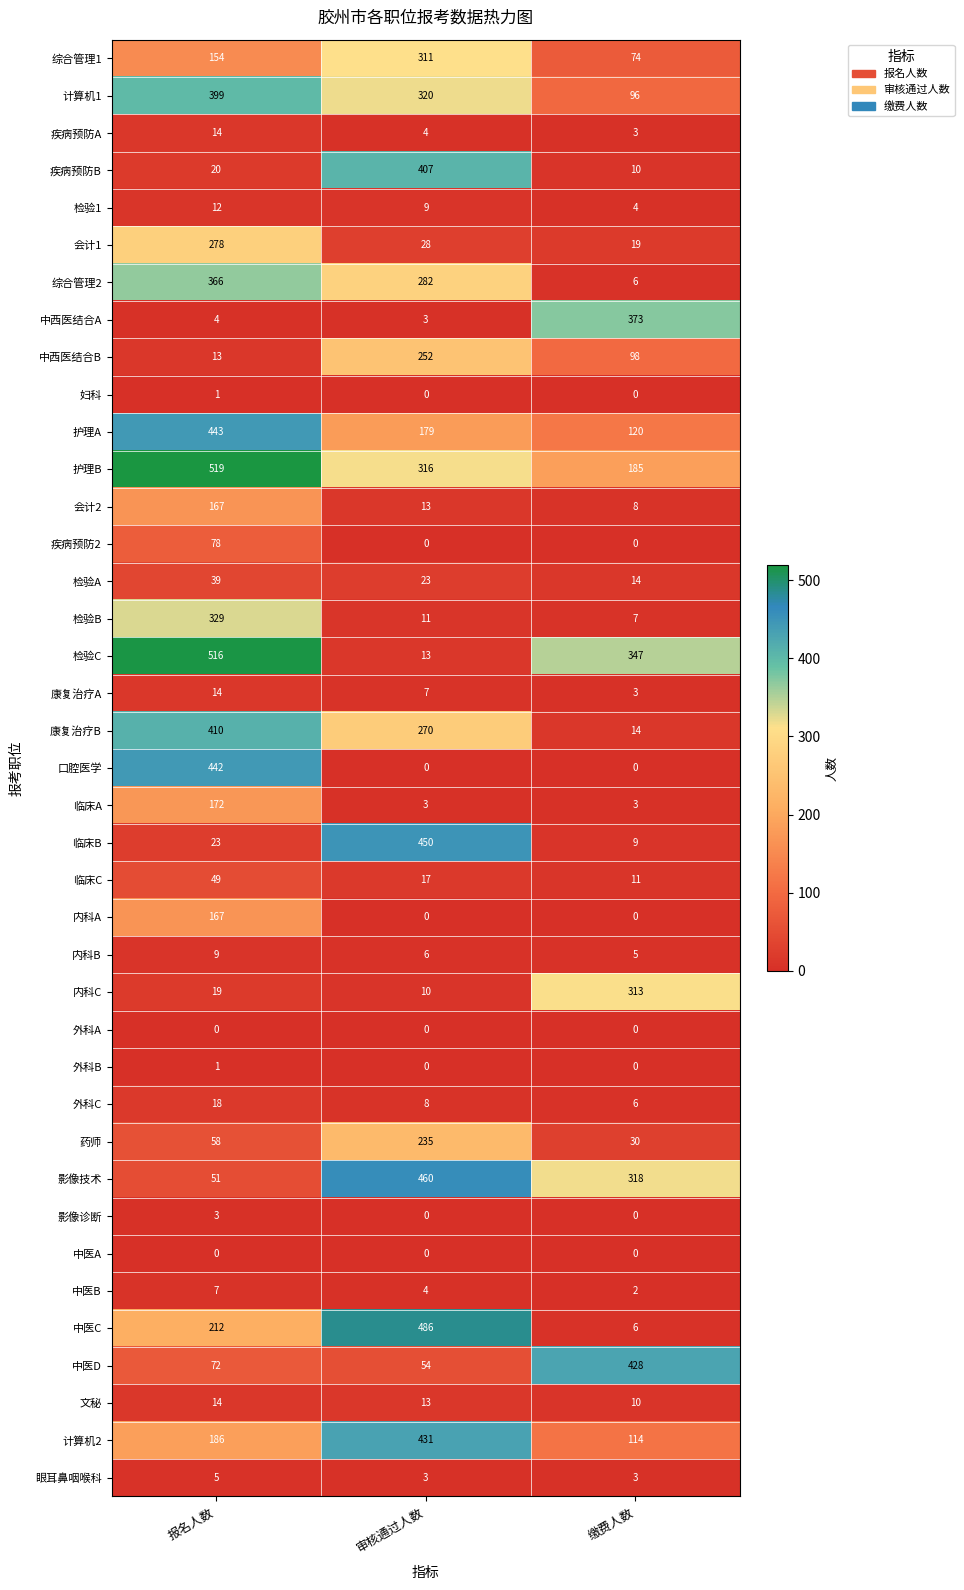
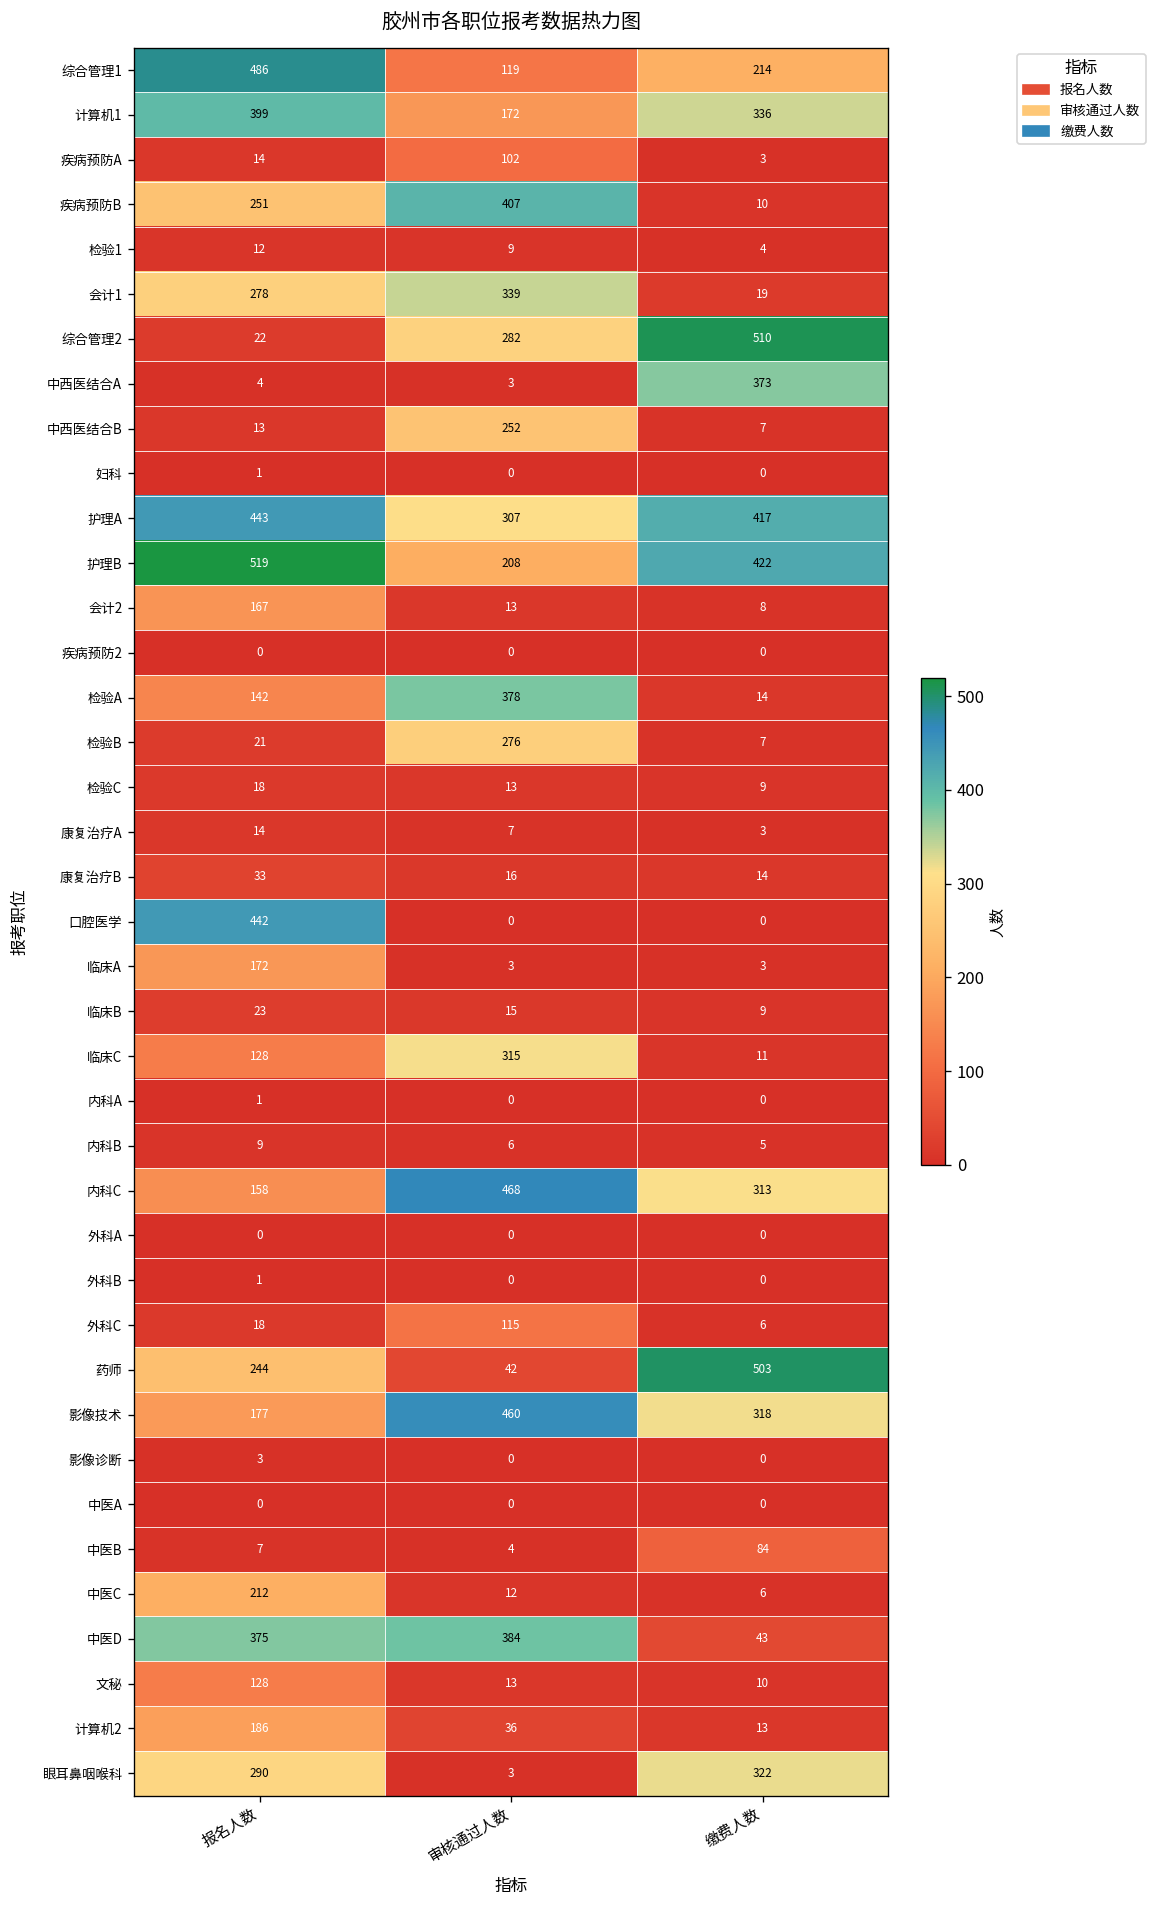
综合管理1, 报名人数: 154 -> 486
综合管理1, 审核通过人数: 311 -> 119
综合管理1, 缴费人数: 74 -> 214
计算机1, 审核通过人数: 320 -> 172
计算机1, 缴费人数: 96 -> 336
疾病预防A, 审核通过人数: 4 -> 102
疾病预防B, 报名人数: 20 -> 251
会计1, 审核通过人数: 28 -> 339
综合管理2, 报名人数: 366 -> 22
综合管理2, 缴费人数: 6 -> 510
中西医结合B, 缴费人数: 98 -> 7
护理A, 审核通过人数: 179 -> 307
护理A, 缴费人数: 120 -> 417
护理B, 审核通过人数: 316 -> 208
护理B, 缴费人数: 185 -> 422
疾病预防2, 报名人数: 78 -> 0
检验A, 报名人数: 39 -> 142
检验A, 审核通过人数: 23 -> 378
检验B, 报名人数: 329 -> 21
检验B, 审核通过人数: 11 -> 276
检验C, 报名人数: 516 -> 18
检验C, 缴费人数: 347 -> 9
康复治疗B, 报名人数: 410 -> 33
康复治疗B, 审核通过人数: 270 -> 16
临床B, 审核通过人数: 450 -> 15
临床C, 报名人数: 49 -> 128
临床C, 审核通过人数: 17 -> 315
内科A, 报名人数: 167 -> 1
内科C, 报名人数: 19 -> 158
内科C, 审核通过人数: 10 -> 468
外科C, 审核通过人数: 8 -> 115
药师, 报名人数: 58 -> 244
药师, 审核通过人数: 235 -> 42
药师, 缴费人数: 30 -> 503
影像技术, 报名人数: 51 -> 177
中医B, 缴费人数: 2 -> 84
中医C, 审核通过人数: 486 -> 12
中医D, 报名人数: 72 -> 375
中医D, 审核通过人数: 54 -> 384
中医D, 缴费人数: 428 -> 43
文秘, 报名人数: 14 -> 128
计算机2, 审核通过人数: 431 -> 36
计算机2, 缴费人数: 114 -> 13
眼耳鼻咽喉科, 报名人数: 5 -> 290
眼耳鼻咽喉科, 缴费人数: 3 -> 322
